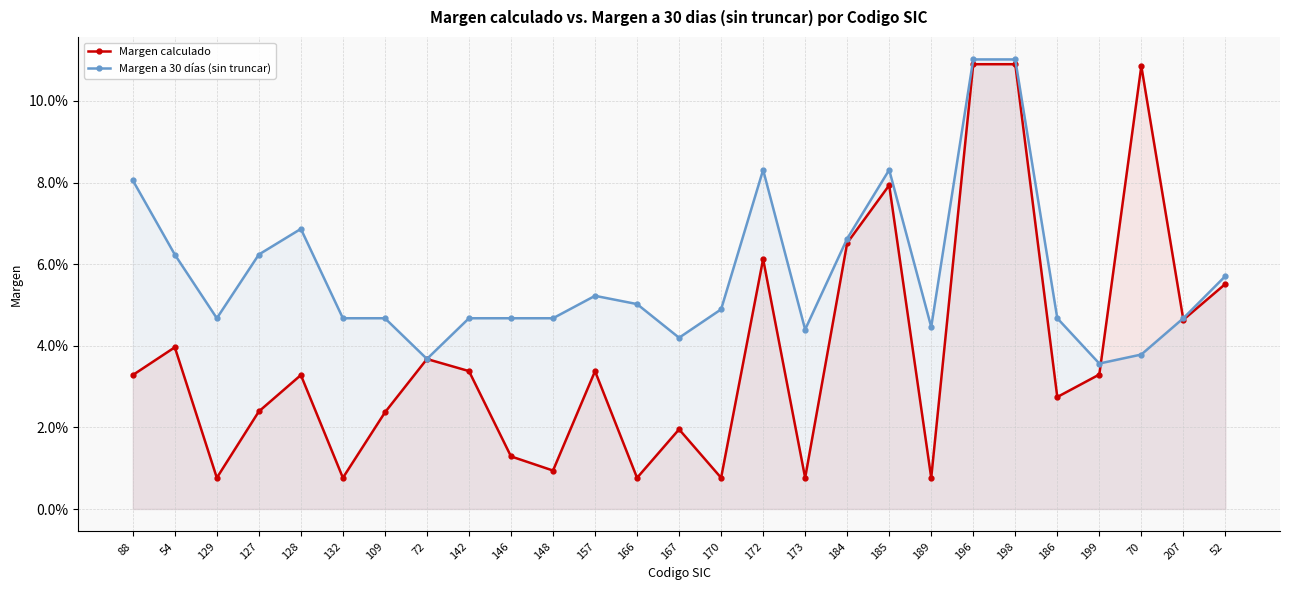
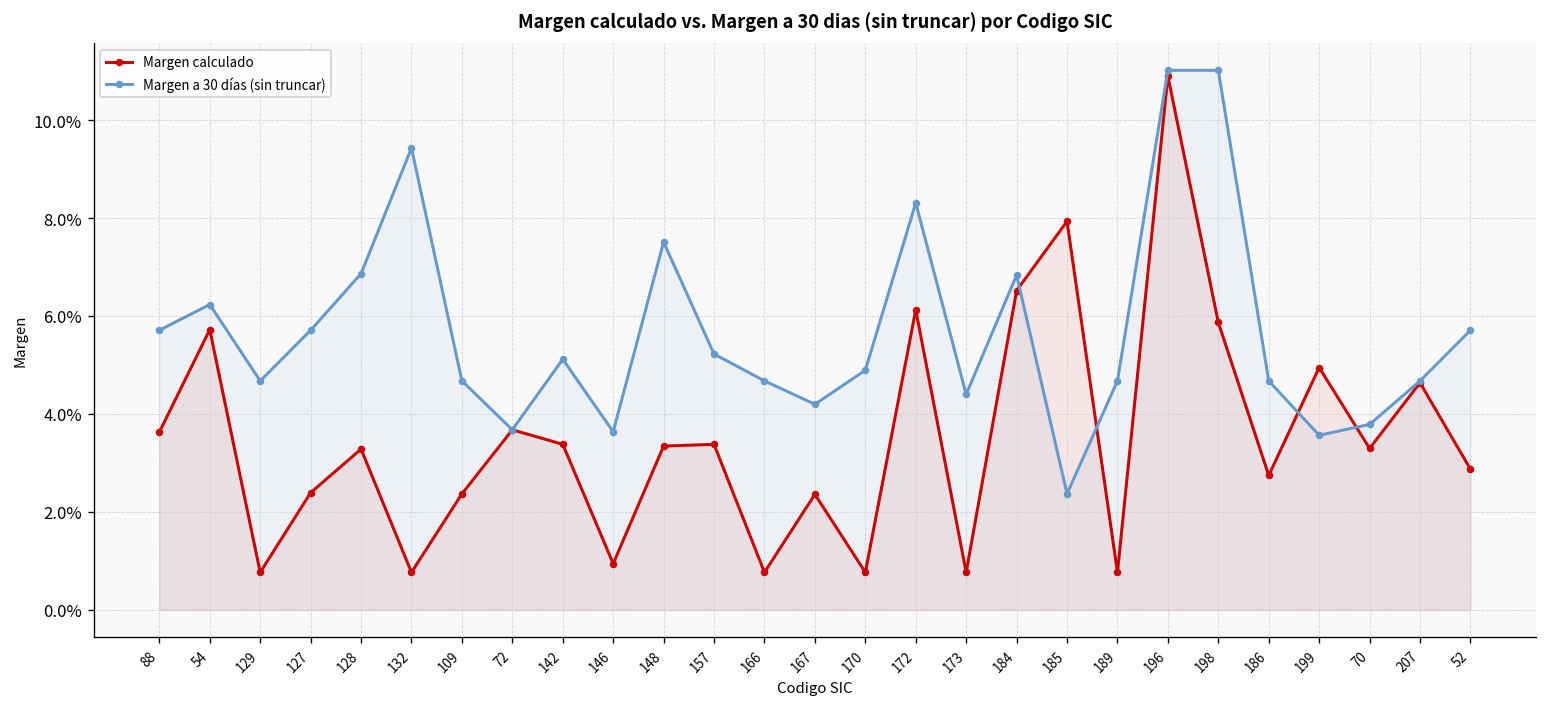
Margen calculado, 88: 3.3% -> 3.6%
Margen a 30 días (sin truncar), 88: 8.1% -> 5.7%
Margen calculado, 54: 4.0% -> 5.7%
Margen a 30 días (sin truncar), 127: 6.2% -> 5.7%
Margen a 30 días (sin truncar), 132: 4.7% -> 9.4%
Margen a 30 días (sin truncar), 142: 4.7% -> 5.1%
Margen calculado, 146: 1.3% -> 0.9%
Margen a 30 días (sin truncar), 146: 4.7% -> 3.6%
Margen calculado, 148: 0.9% -> 3.3%
Margen a 30 días (sin truncar), 148: 4.7% -> 7.5%
Margen a 30 días (sin truncar), 166: 5.0% -> 4.7%
Margen calculado, 167: 2.0% -> 2.4%
Margen a 30 días (sin truncar), 184: 6.6% -> 6.8%
Margen a 30 días (sin truncar), 185: 8.3% -> 2.4%
Margen a 30 días (sin truncar), 189: 4.5% -> 4.7%
Margen calculado, 198: 10.9% -> 5.9%
Margen calculado, 199: 3.3% -> 4.9%
Margen calculado, 70: 10.9% -> 3.3%
Margen calculado, 52: 5.5% -> 2.9%
